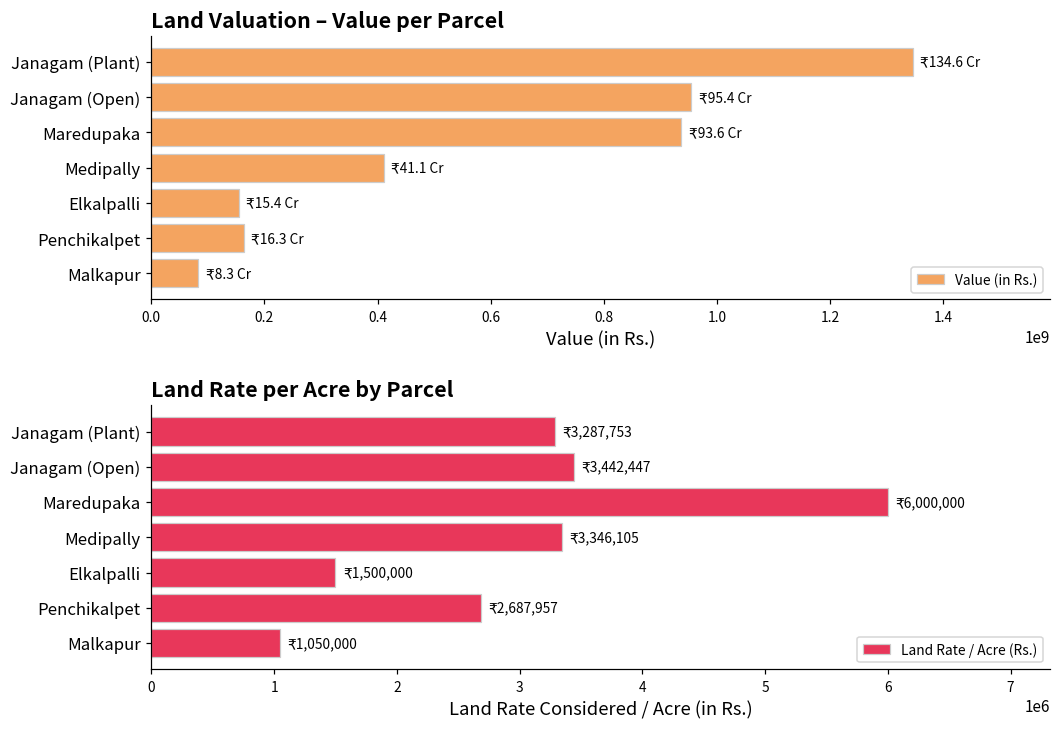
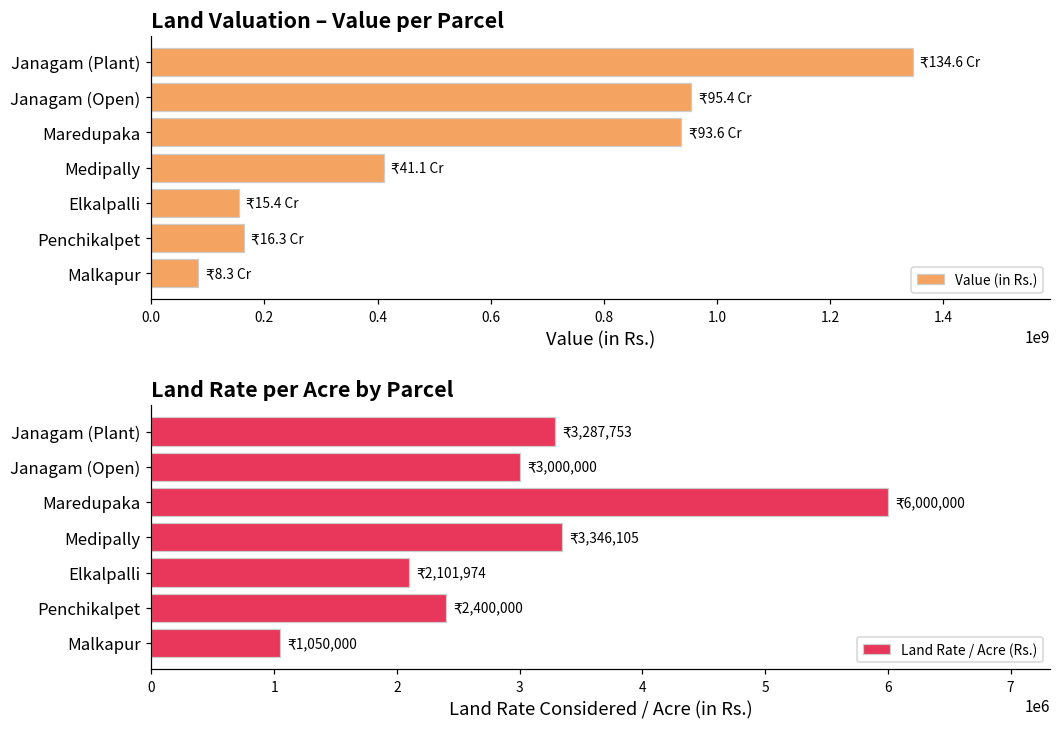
Land Rate per Acre by Parcel, Janagam (Open): 3,442,447 -> 3,000,000
Land Rate per Acre by Parcel, Elkalpalli: 1,500,000 -> 2,101,974
Land Rate per Acre by Parcel, Penchikalpet: 2,687,957 -> 2,400,000
